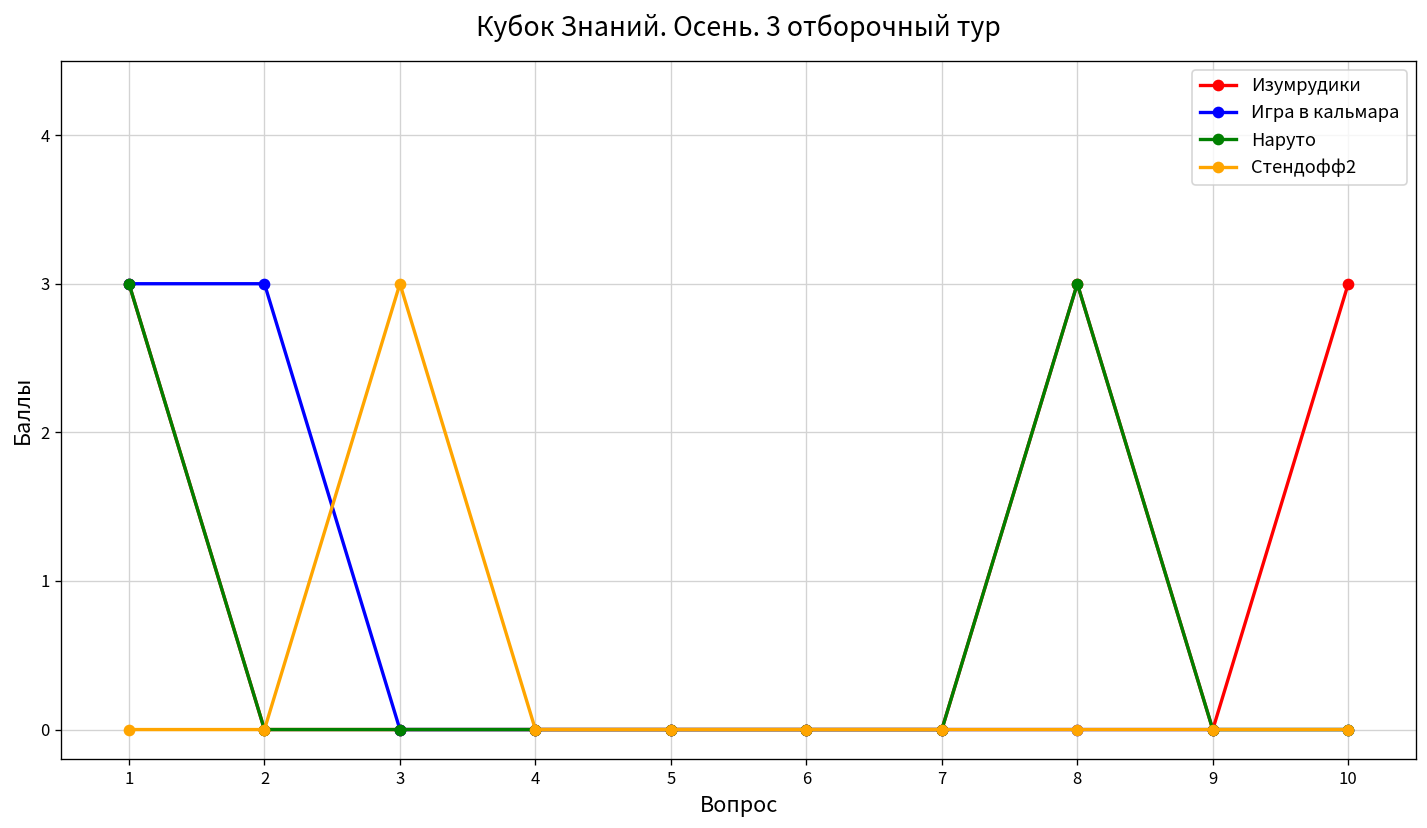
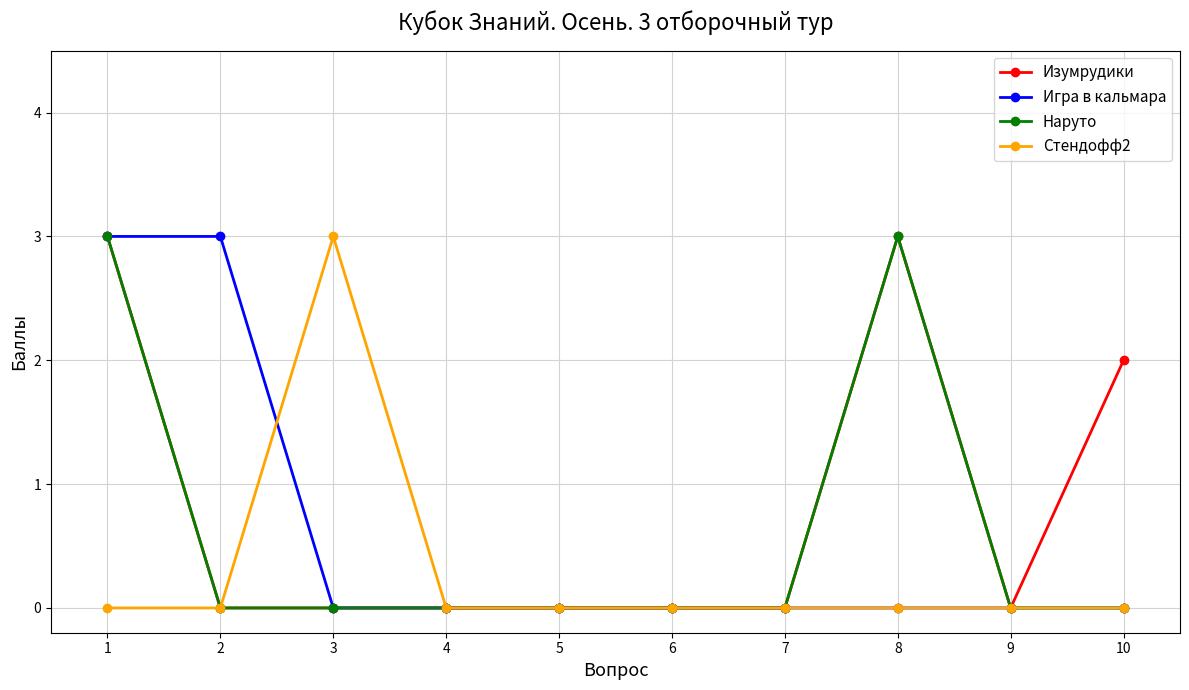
Изумрудики, 10: 3 -> 2
